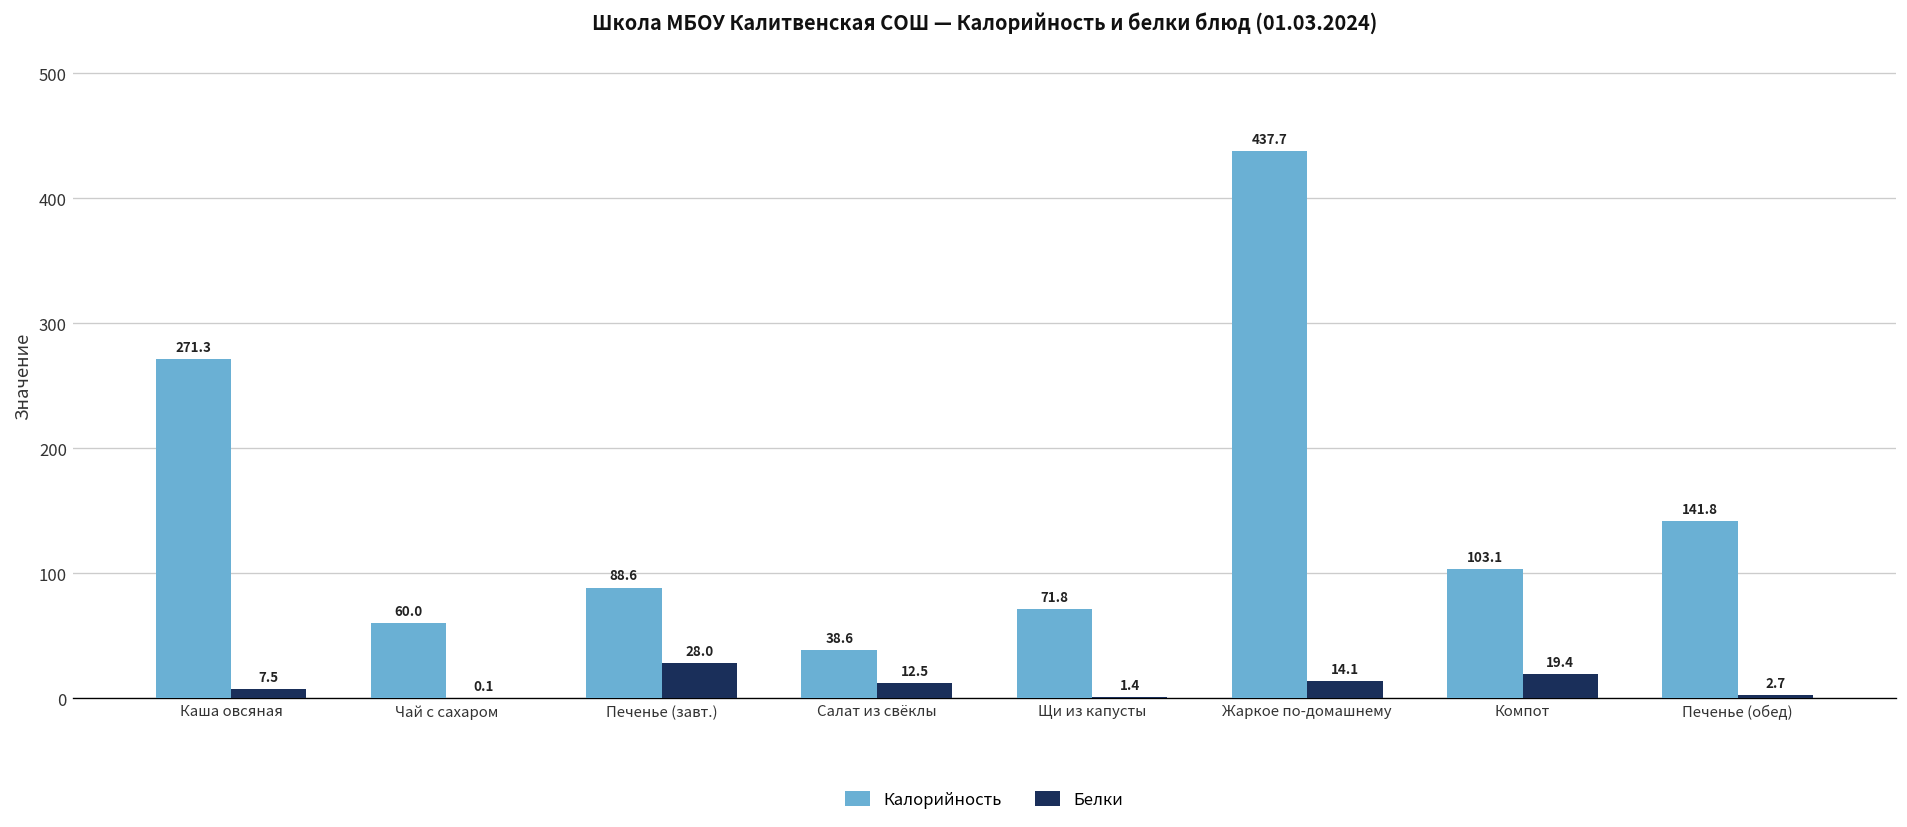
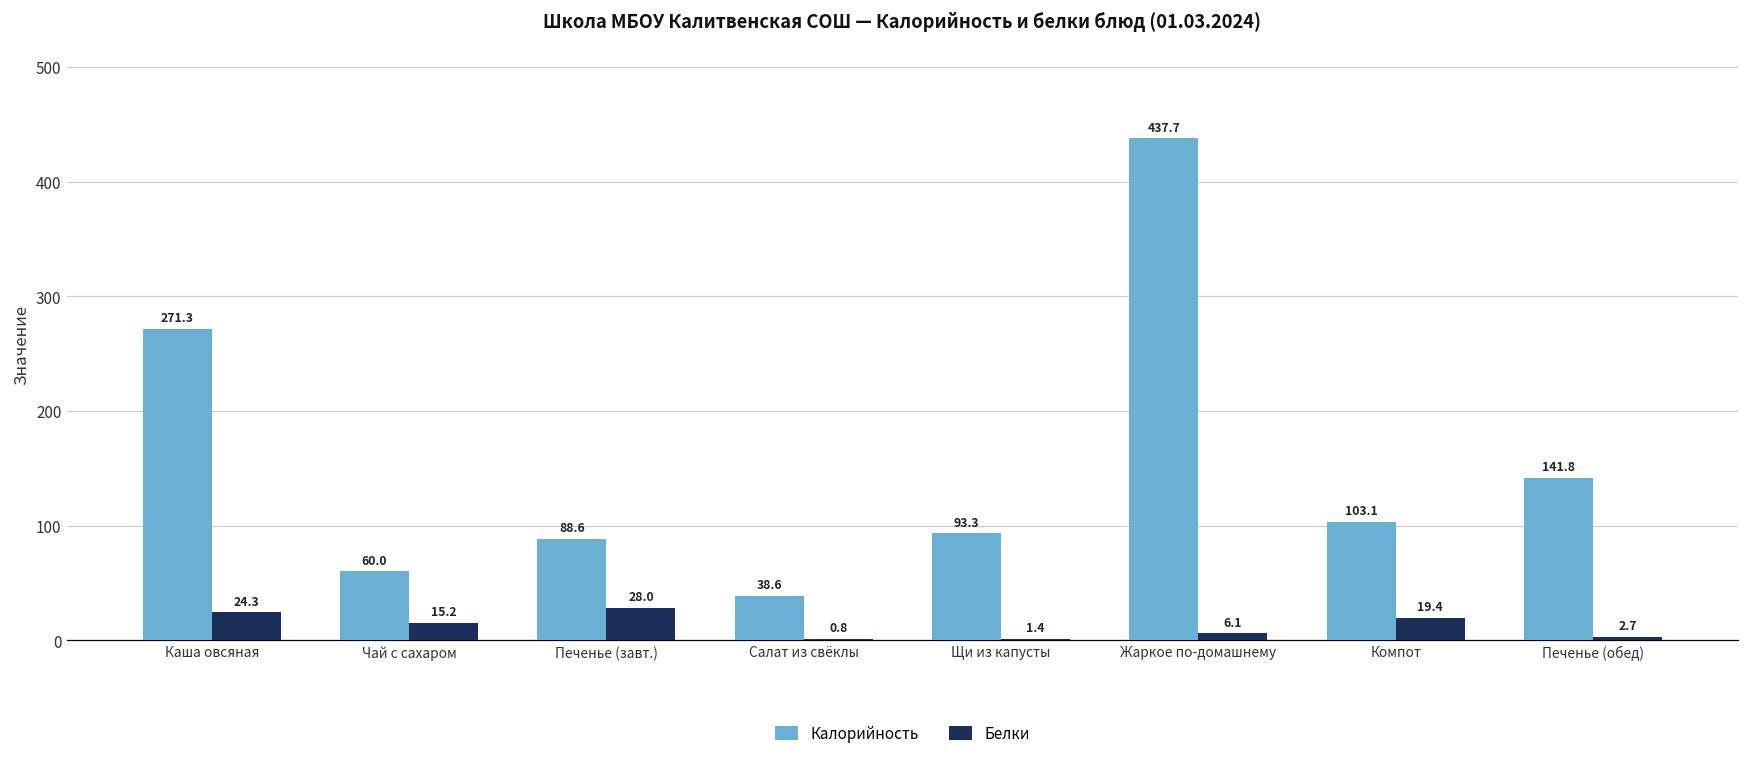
Белки, Каша овсяная: 7.5 -> 24.3
Белки, Чай с сахаром: 0.1 -> 15.2
Белки, Салат из свёклы: 12.5 -> 0.8
Калорийность, Щи из капусты: 71.8 -> 93.3
Белки, Жаркое по-домашнему: 14.1 -> 6.1
